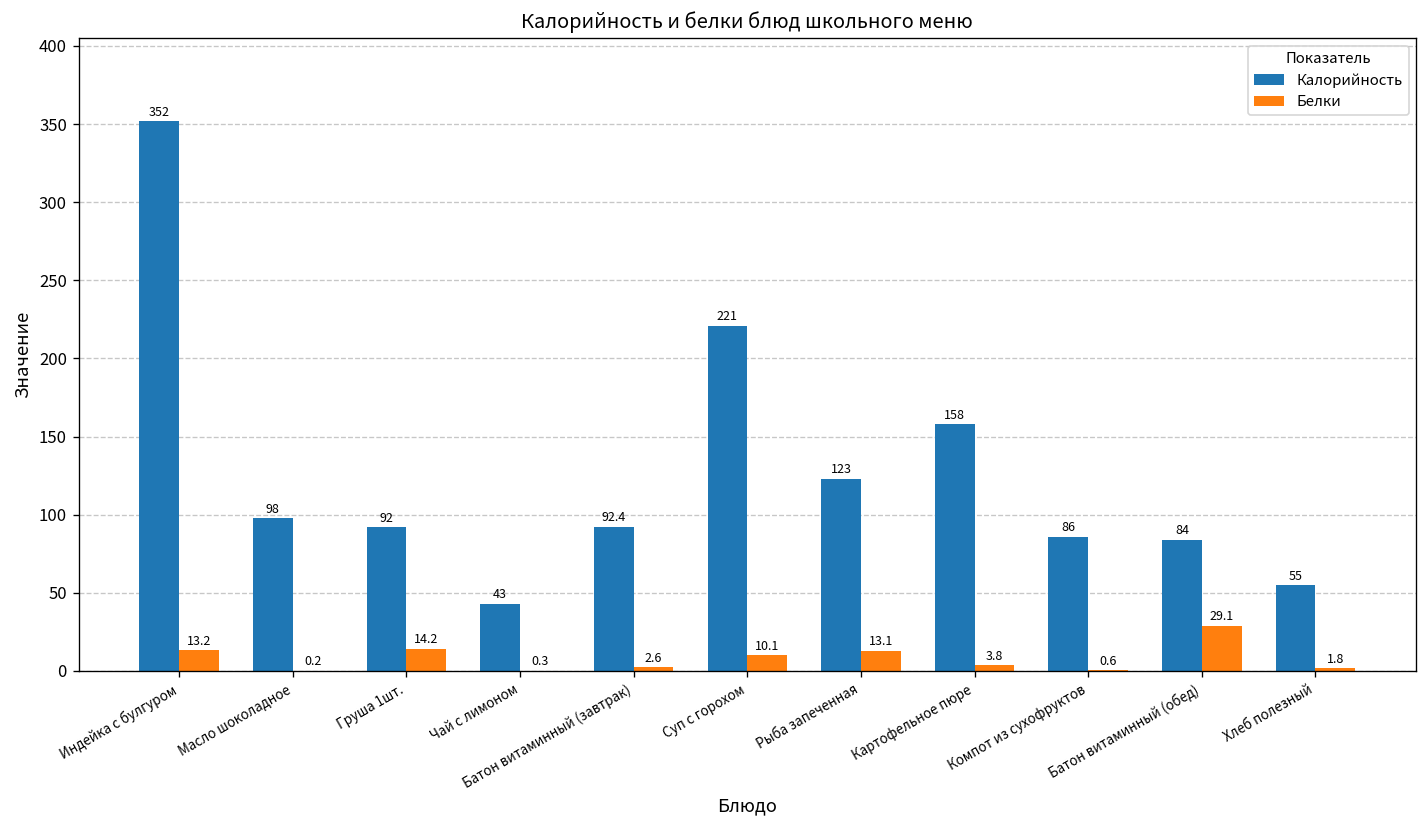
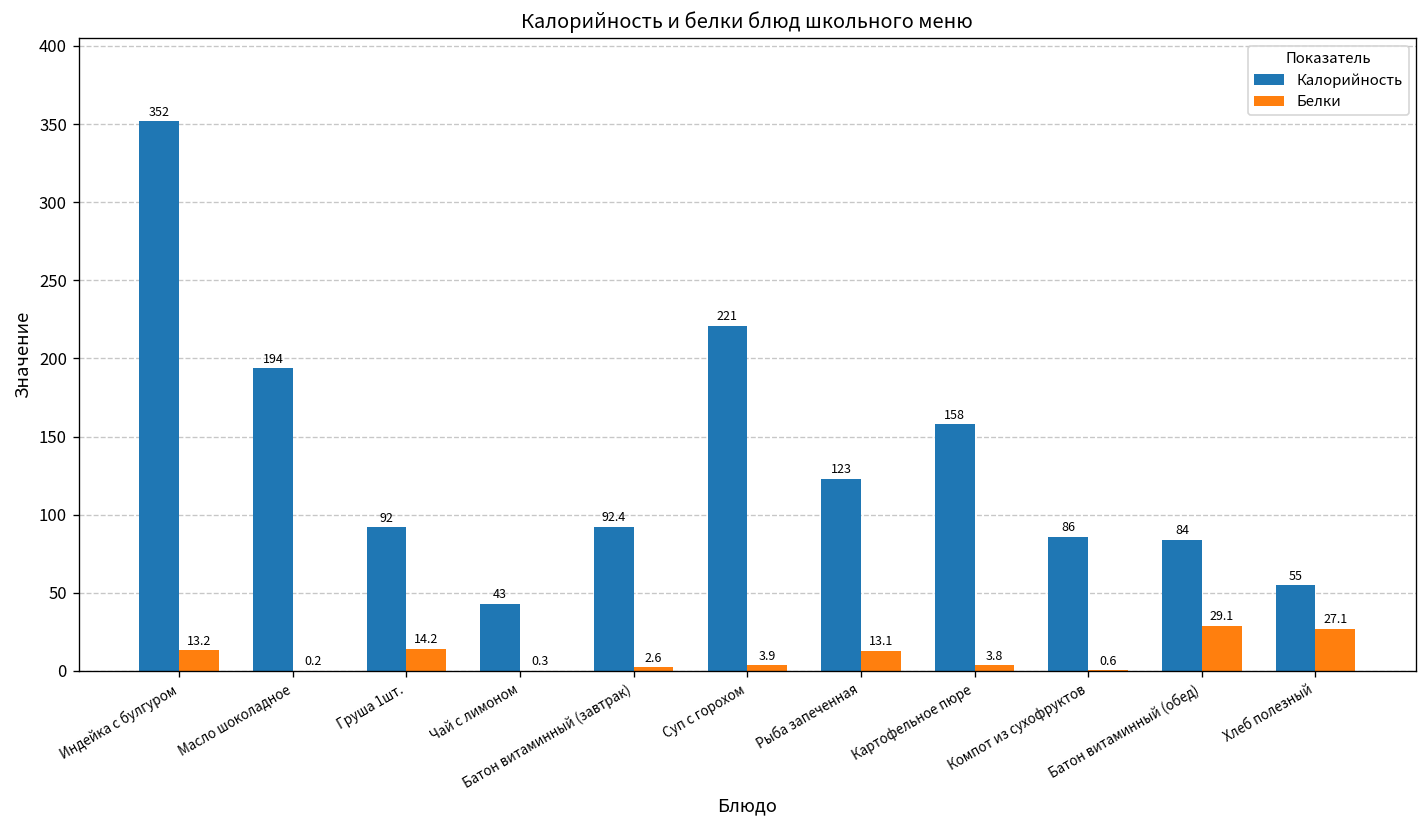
Калорийность, Масло шоколадное: 98 -> 194
Белки, Суп с горохом: 10.1 -> 3.9
Белки, Хлеб полезный: 1.8 -> 27.1
